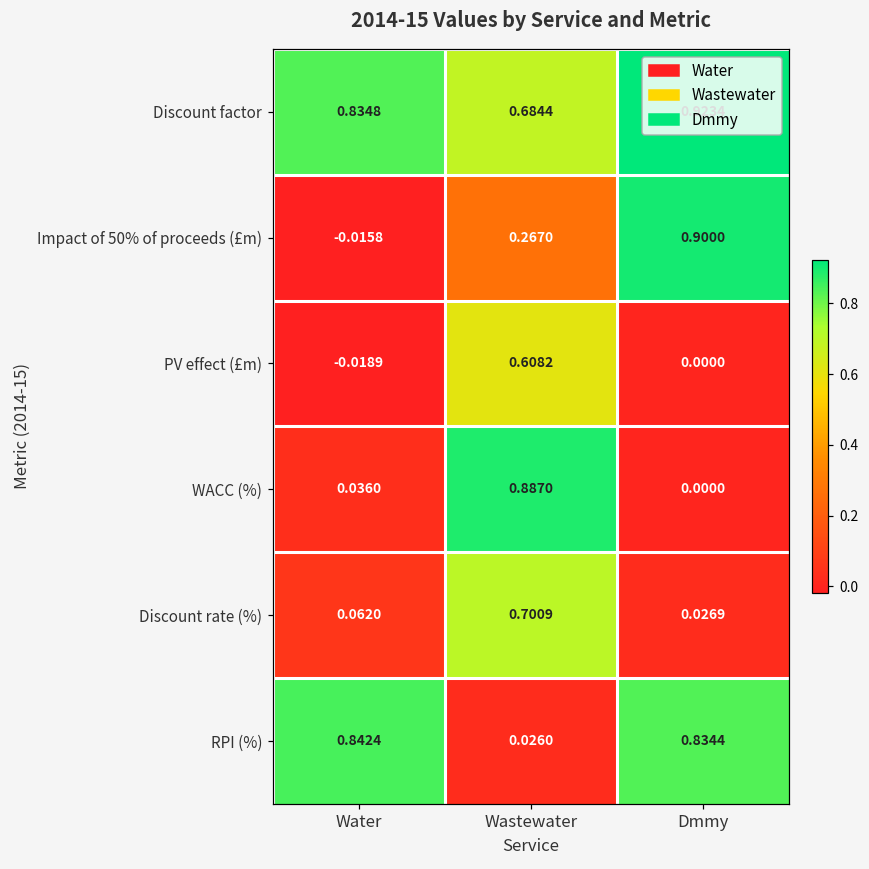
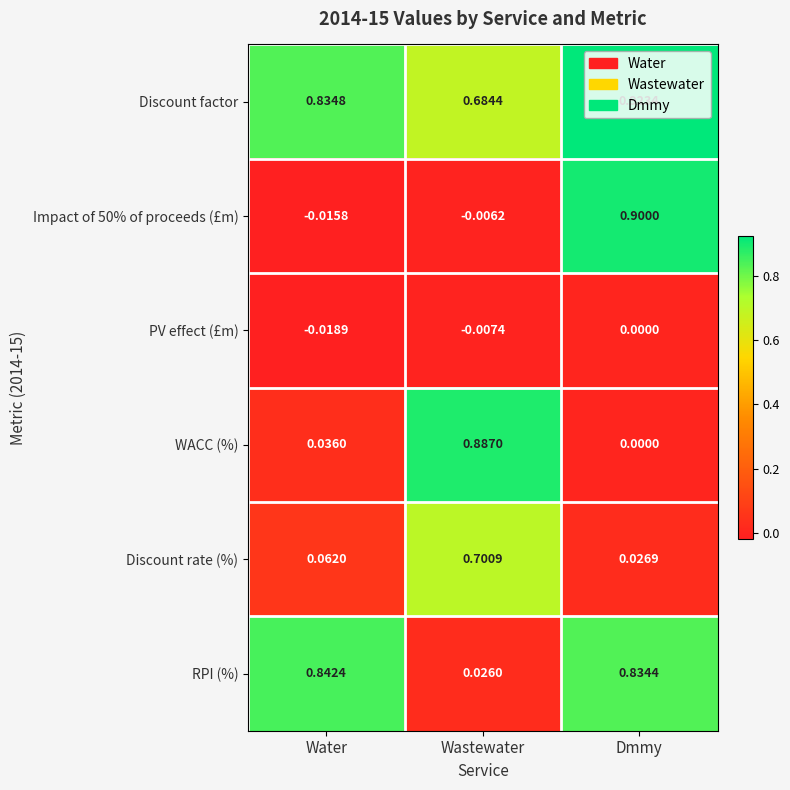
Impact of 50% of proceeds (£m), Wastewater: 0.2670 -> -0.0062
PV effect (£m), Wastewater: 0.6082 -> -0.0074
